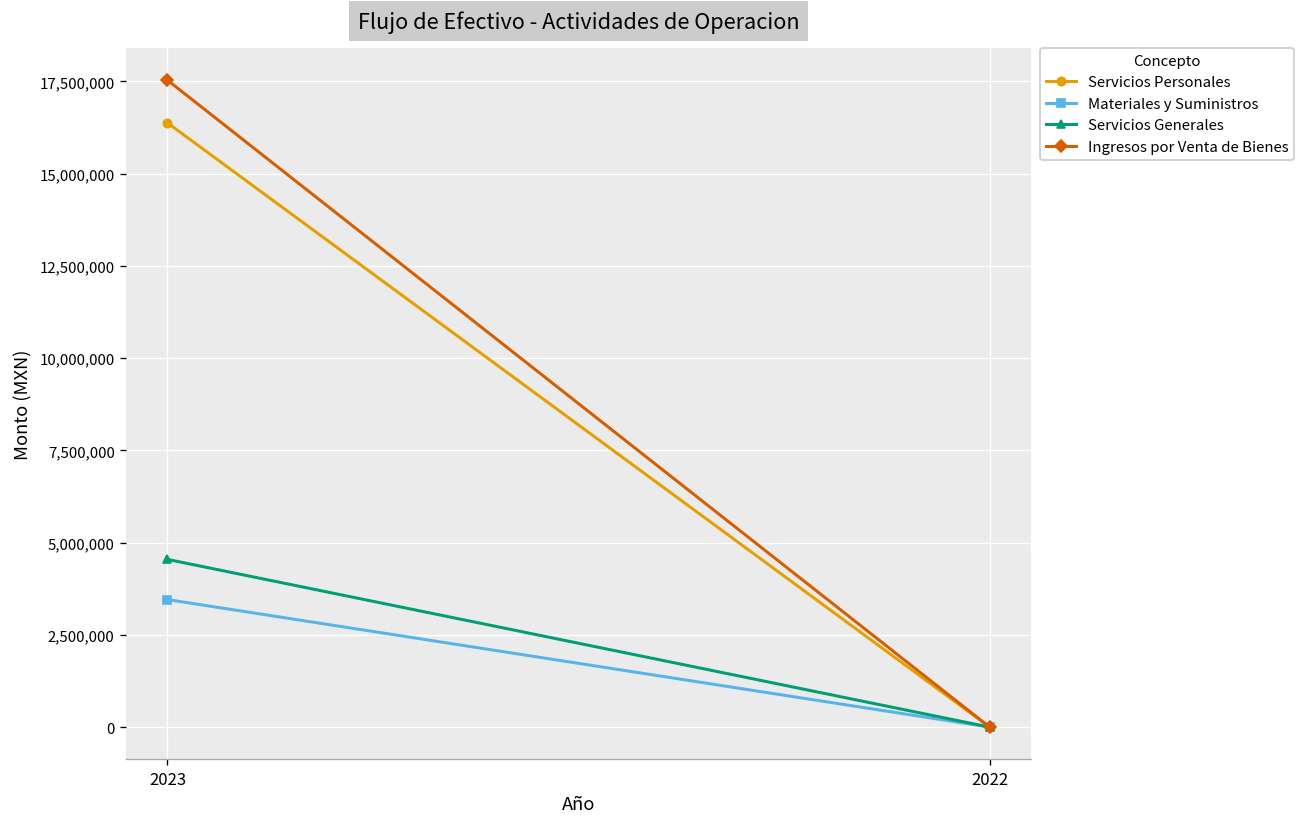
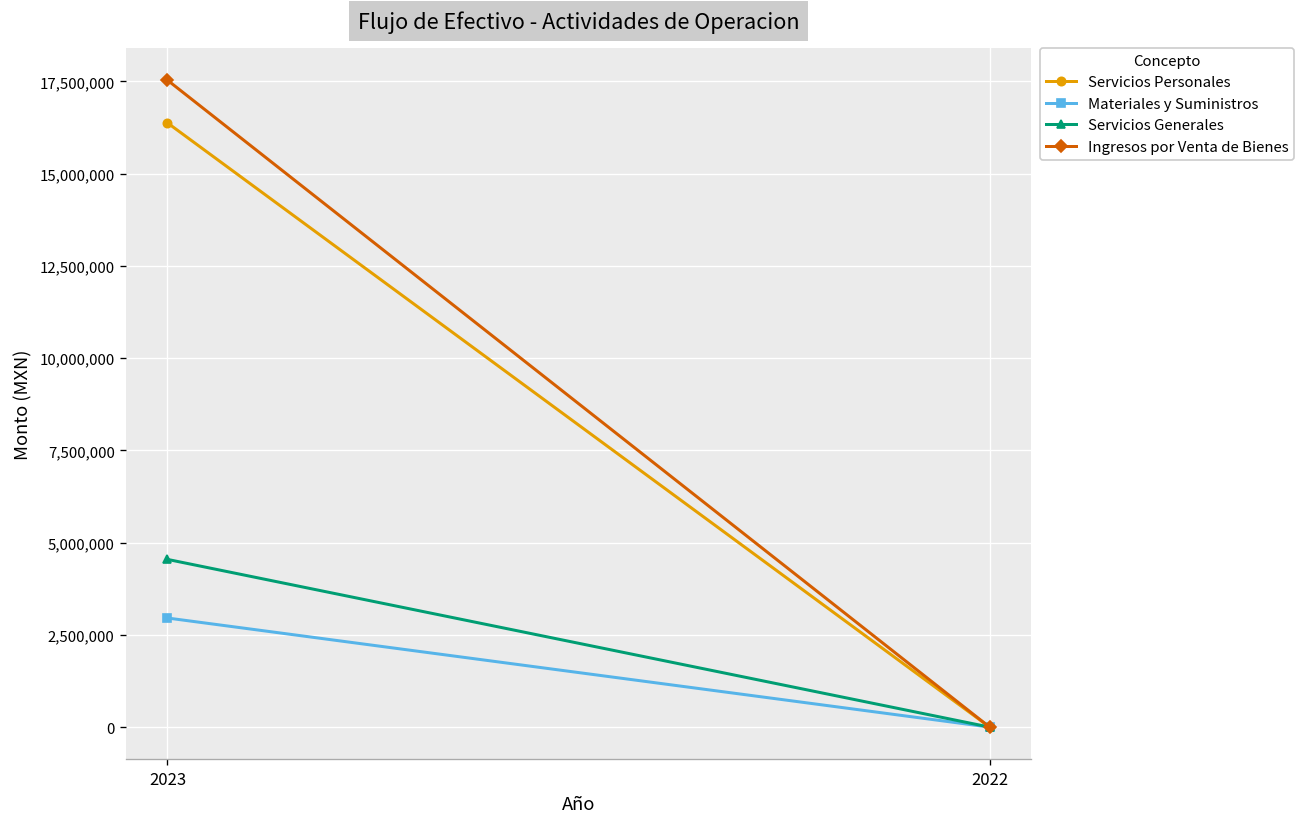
Materiales y Suministros, 2023: 3,500,000 -> 3,000,000
